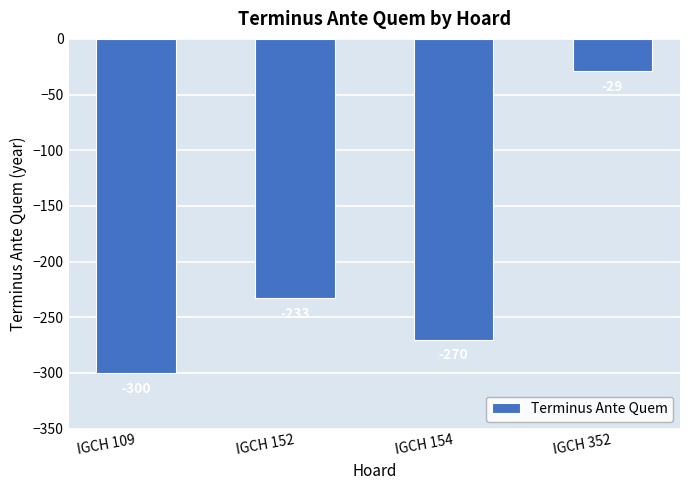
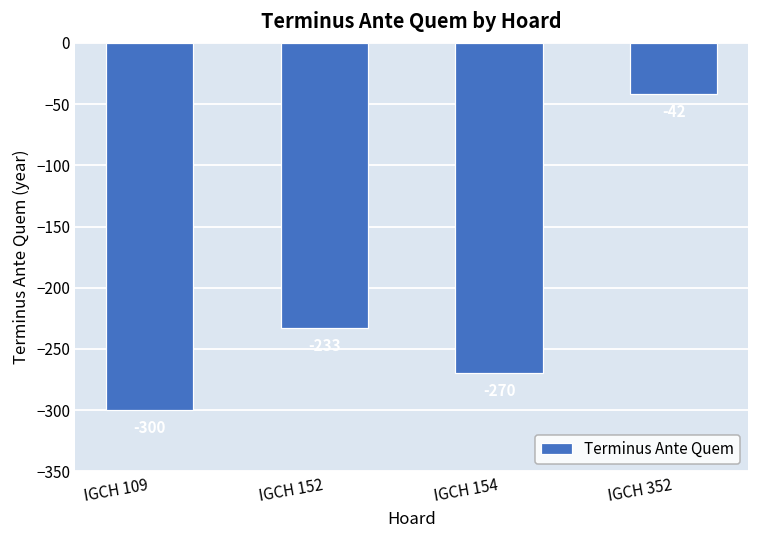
IGCH 352: -29 -> -42
